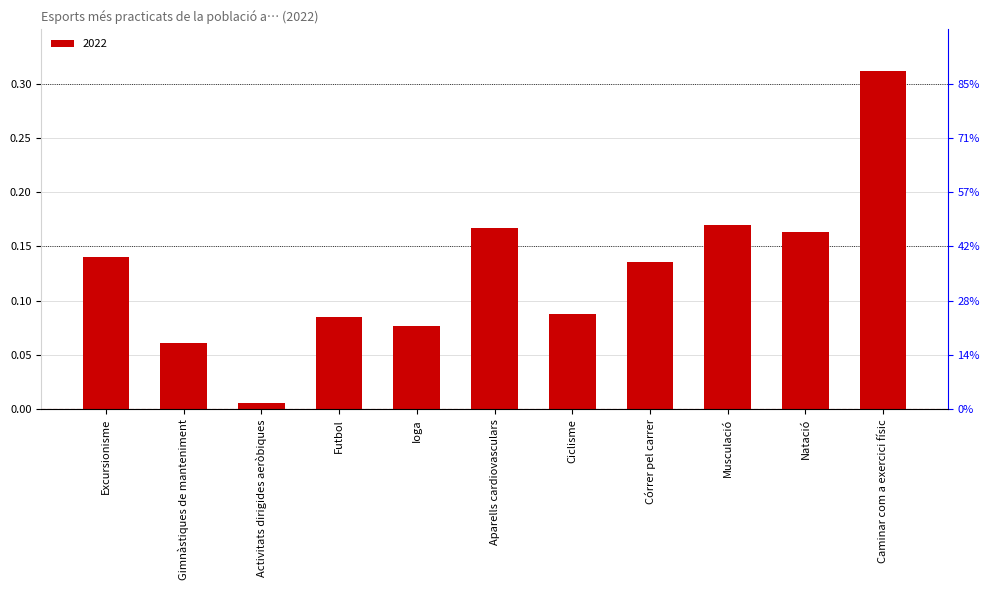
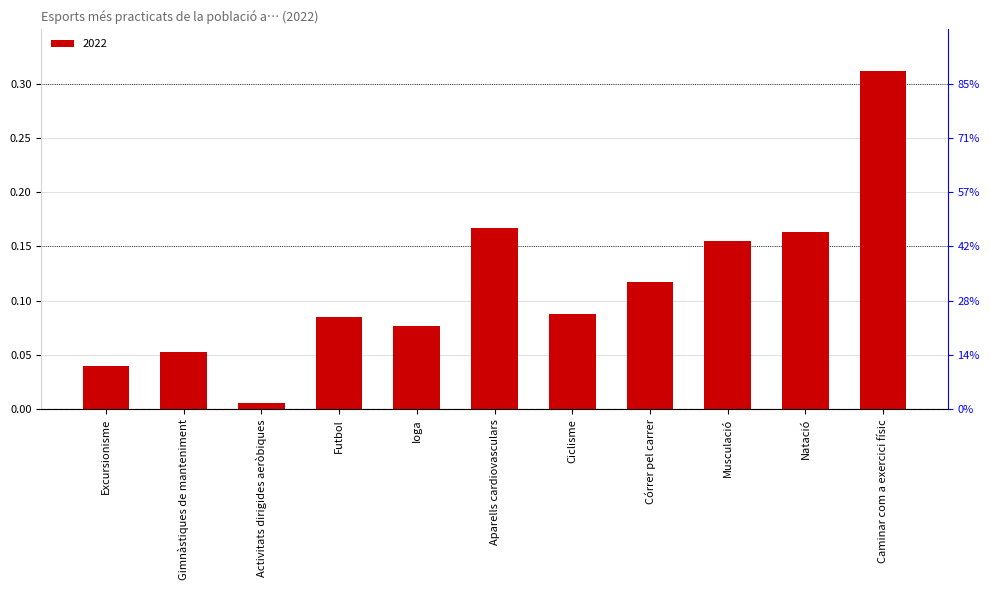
Excursionisme: 0.14 -> 0.04
Gimnàstiques de manteniment: 0.061 -> 0.053
Córrer pel carrer: 0.136 -> 0.117
Musculació: 0.170 -> 0.155
